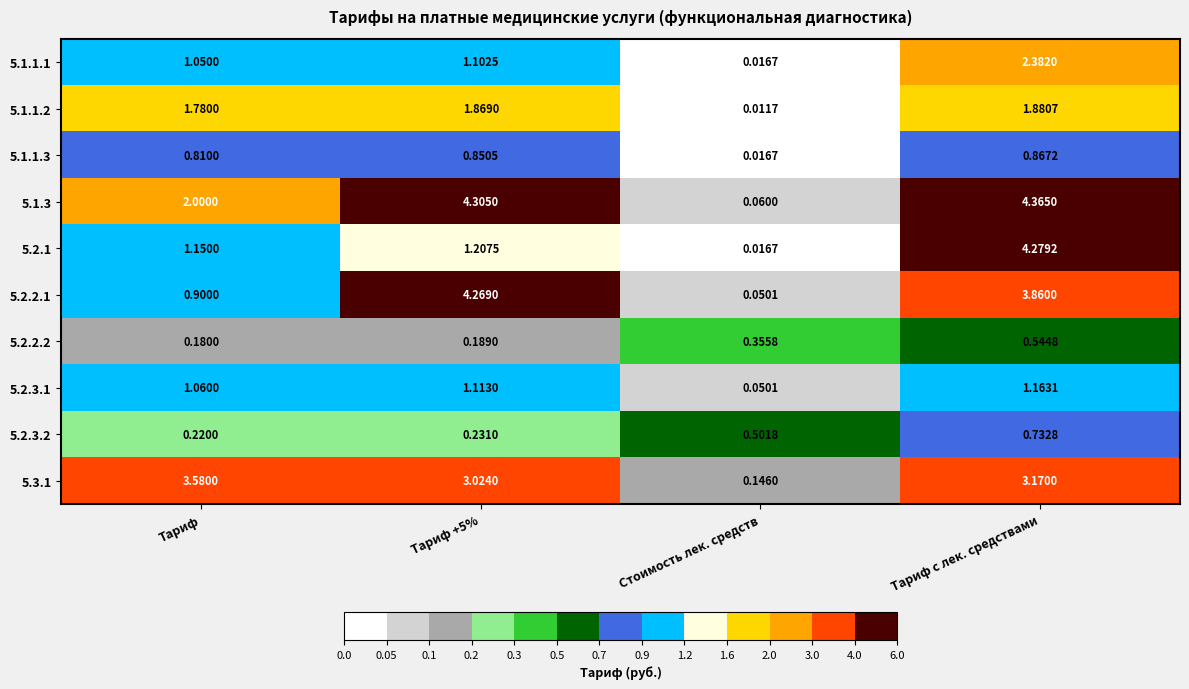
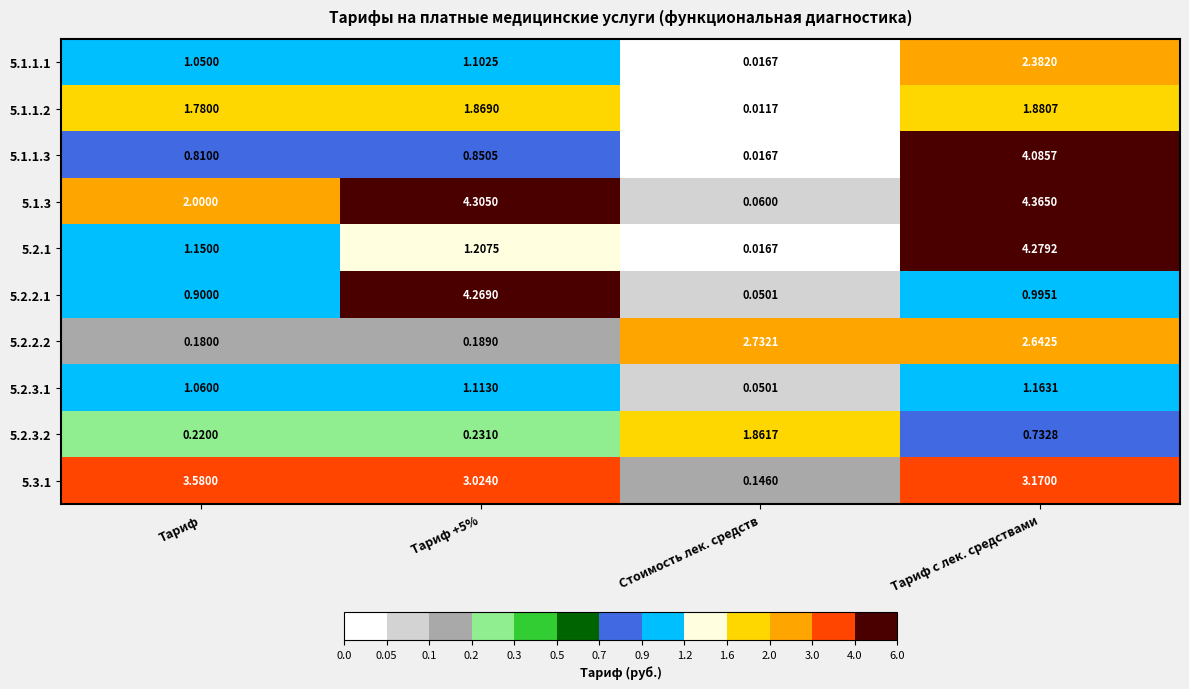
5.1.1.3, Тариф с лек. средствами: 0.8672 -> 4.0857
5.2.2.1, Тариф с лек. средствами: 3.8600 -> 0.9951
5.2.2.2, Стоимость лек. средств: 0.3558 -> 2.7321
5.2.2.2, Тариф с лек. средствами: 0.5448 -> 2.6425
5.2.3.2, Стоимость лек. средств: 0.5018 -> 1.8617
